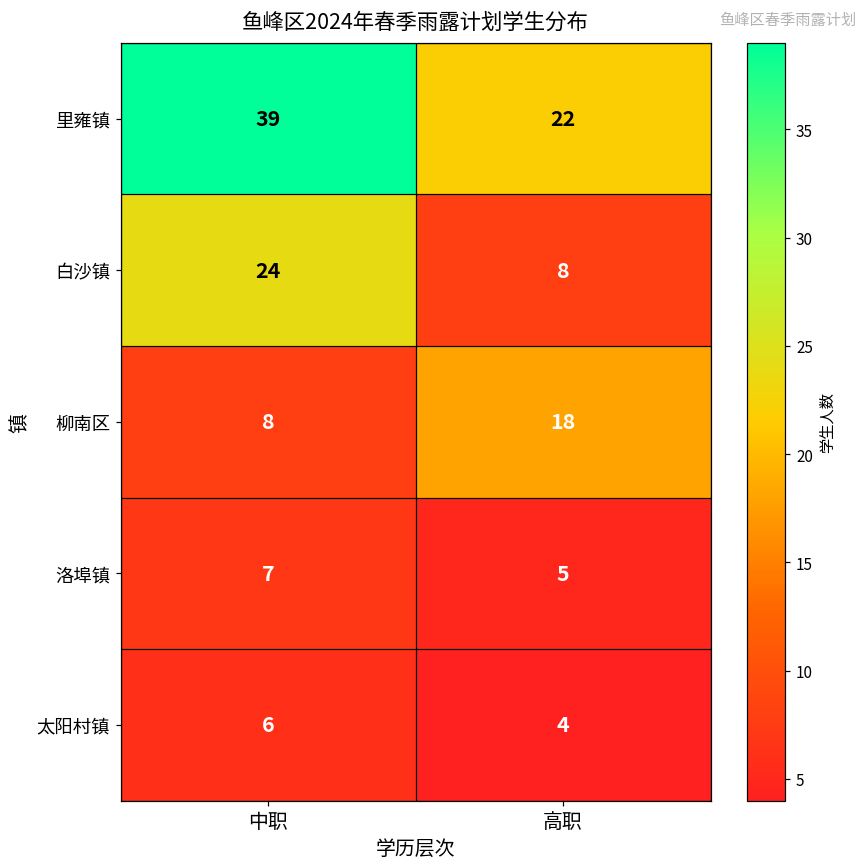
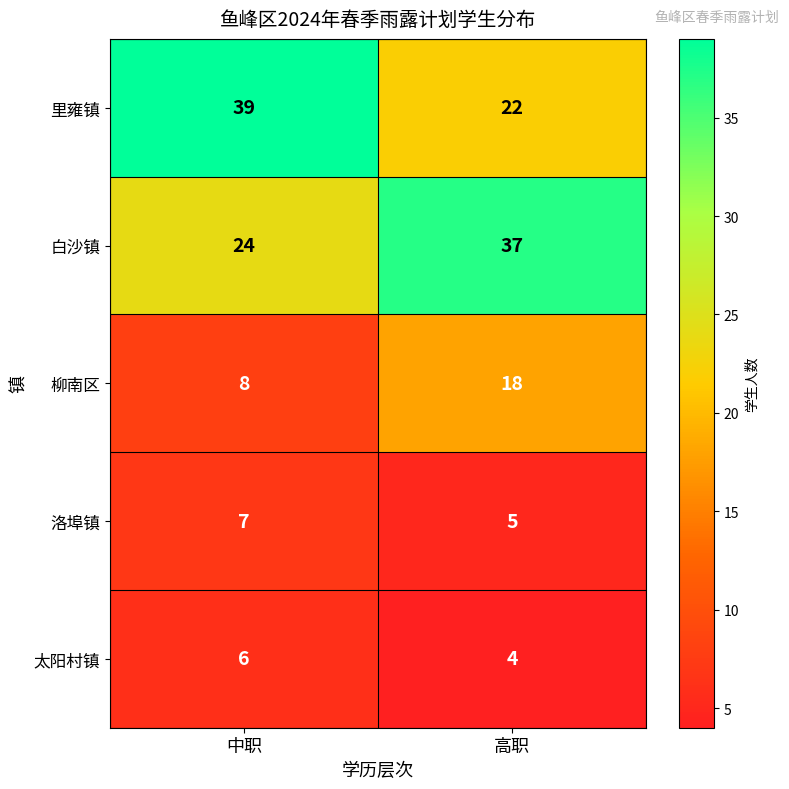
白沙镇, 高职: 8 -> 37
